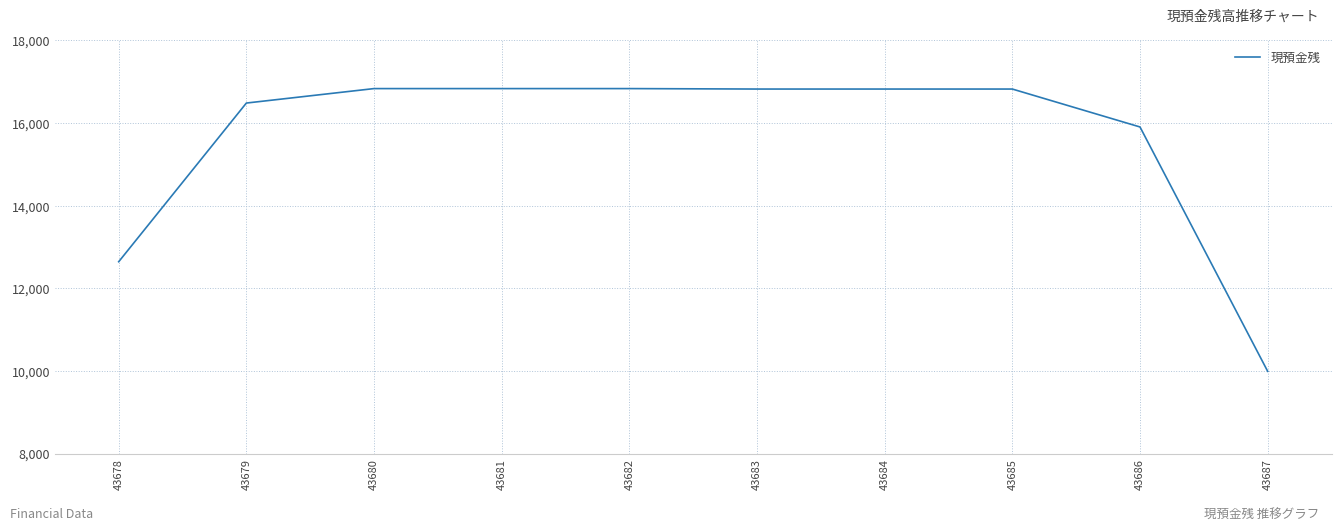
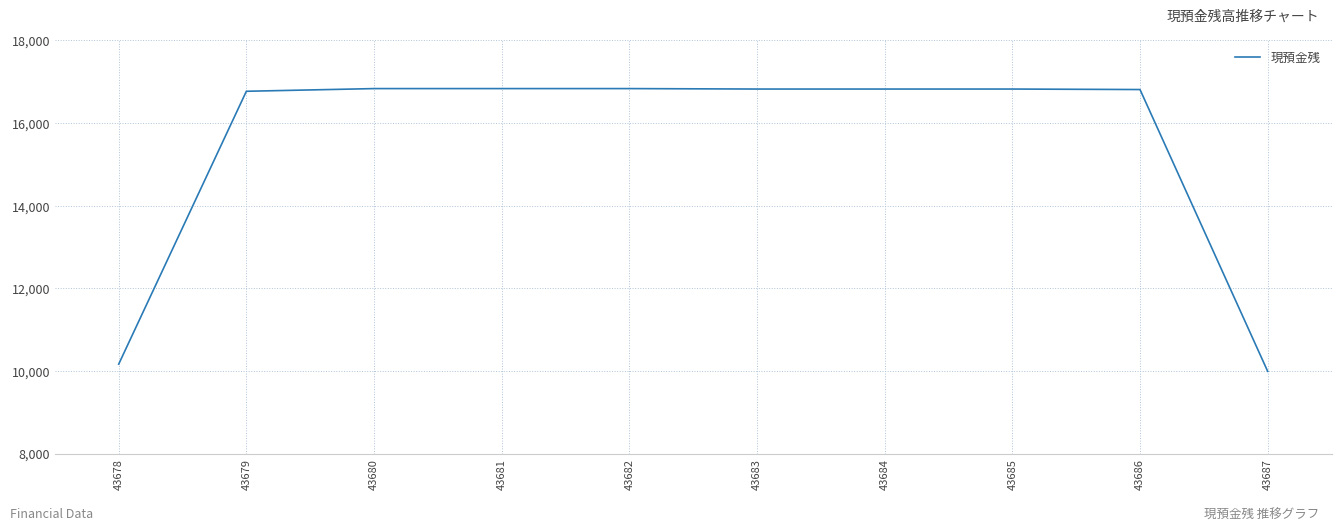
43678: 12,600 -> 10,200
43679: 16,500 -> 16,800
43686: 15,900 -> 16,800
